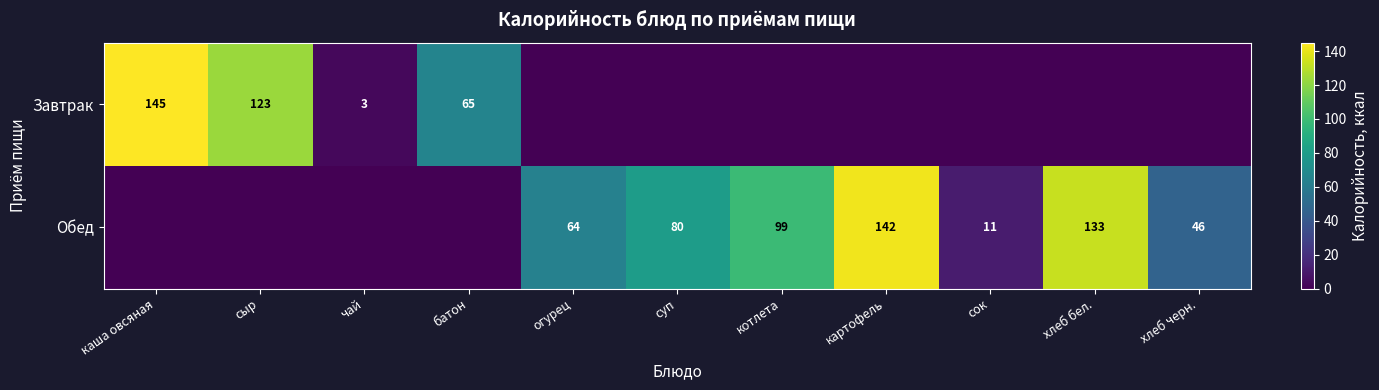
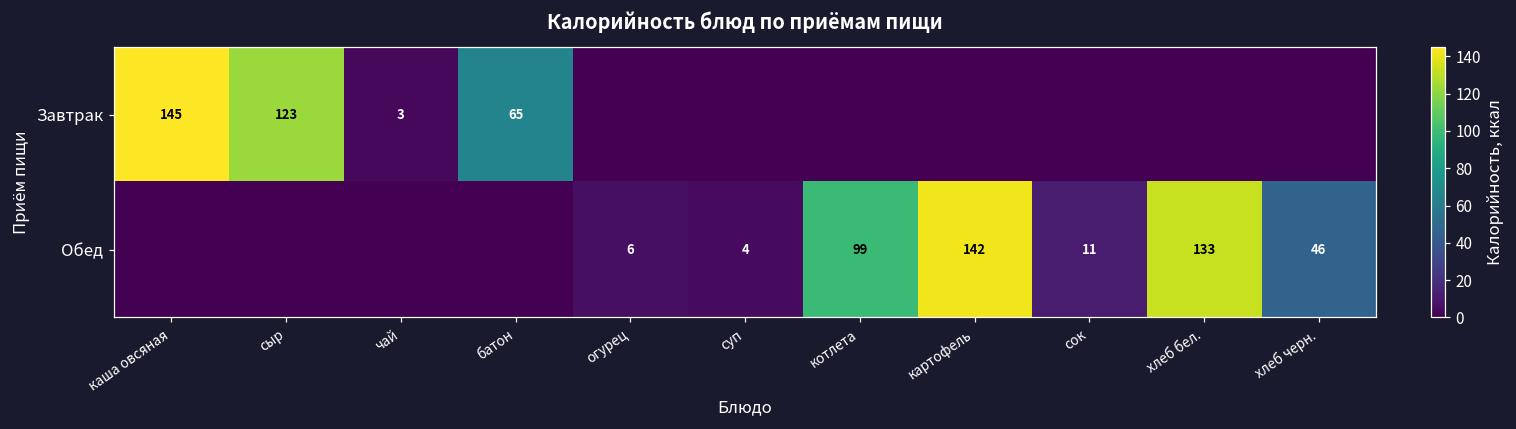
Обед, огурец: 64 -> 6
Обед, суп: 80 -> 4
